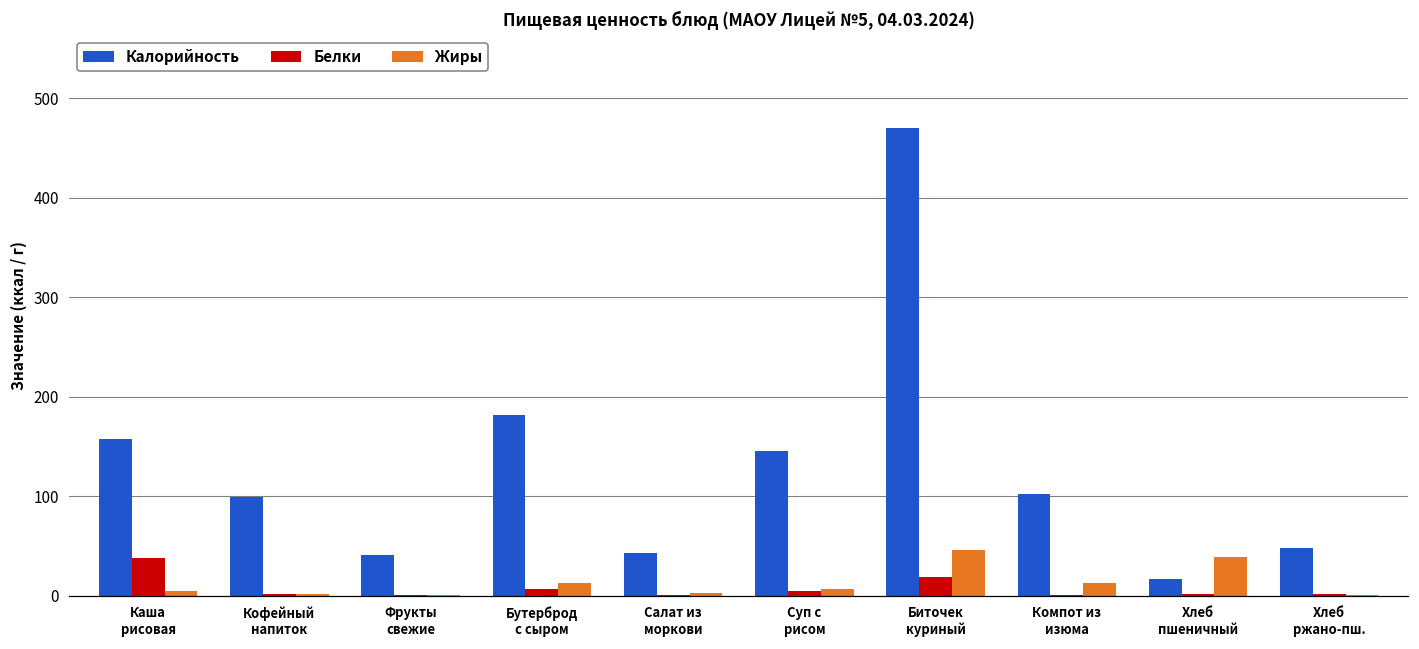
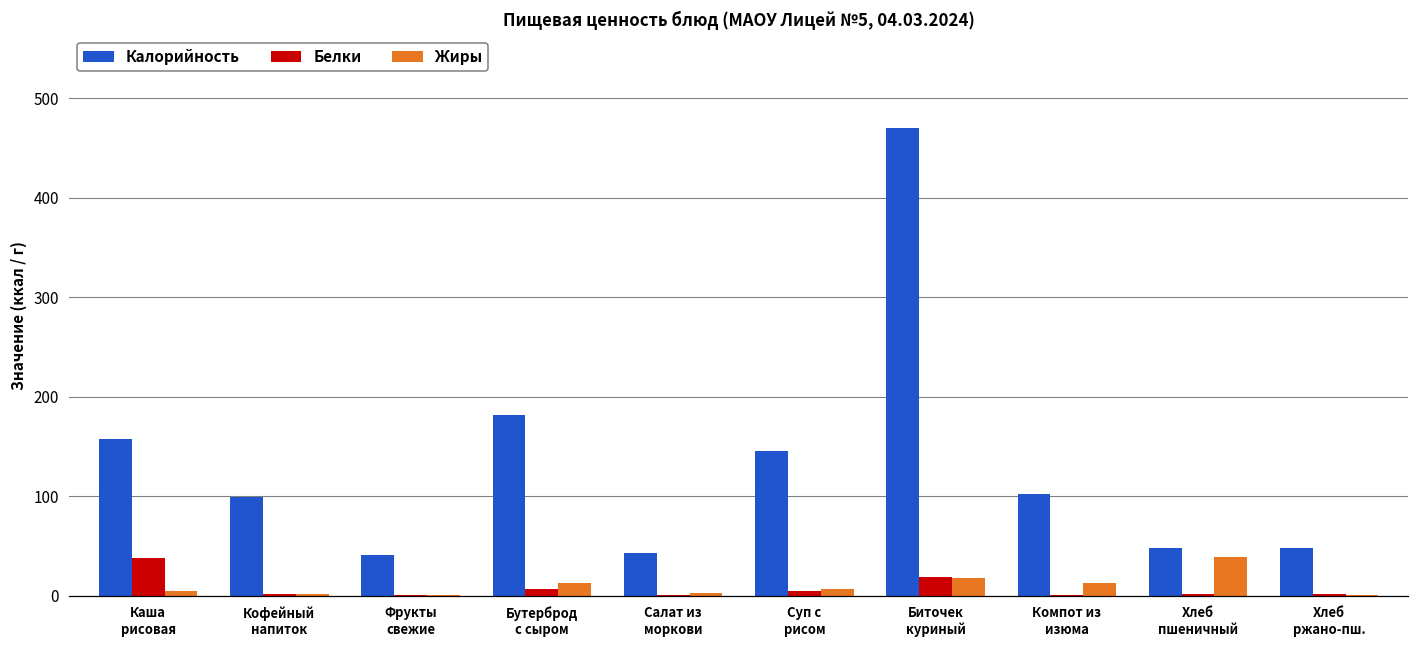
Жиры, Биточек куриный: 50 -> 20
Калорийность, Хлеб пшеничный: 20 -> 50
